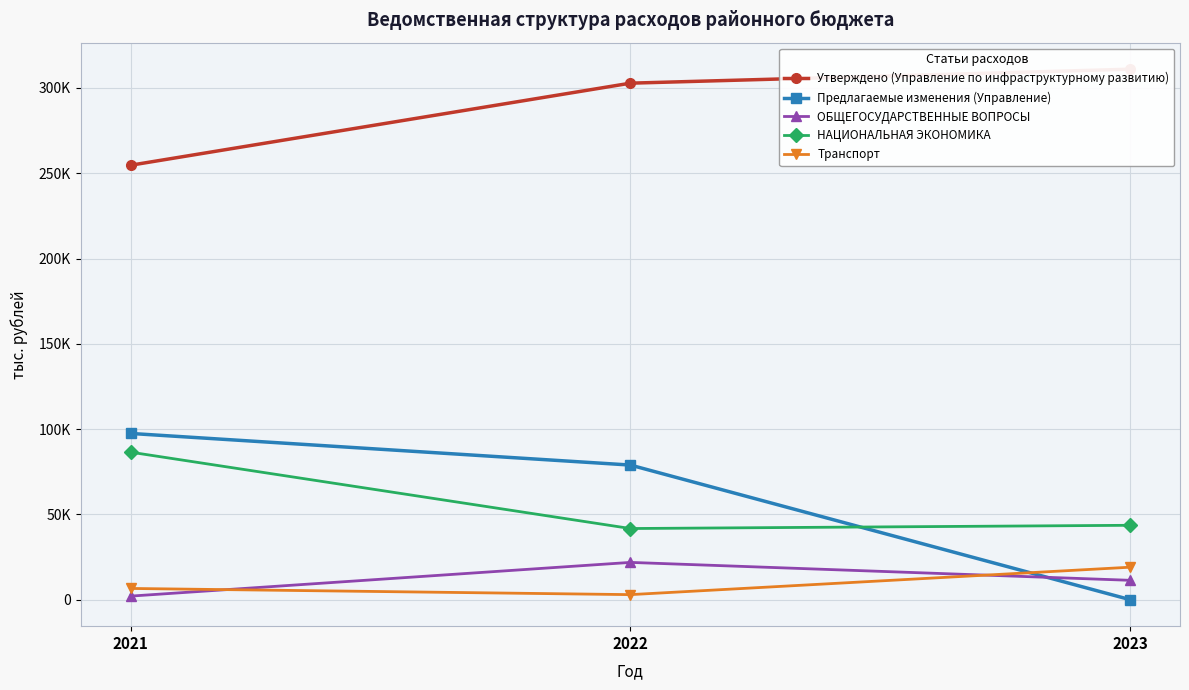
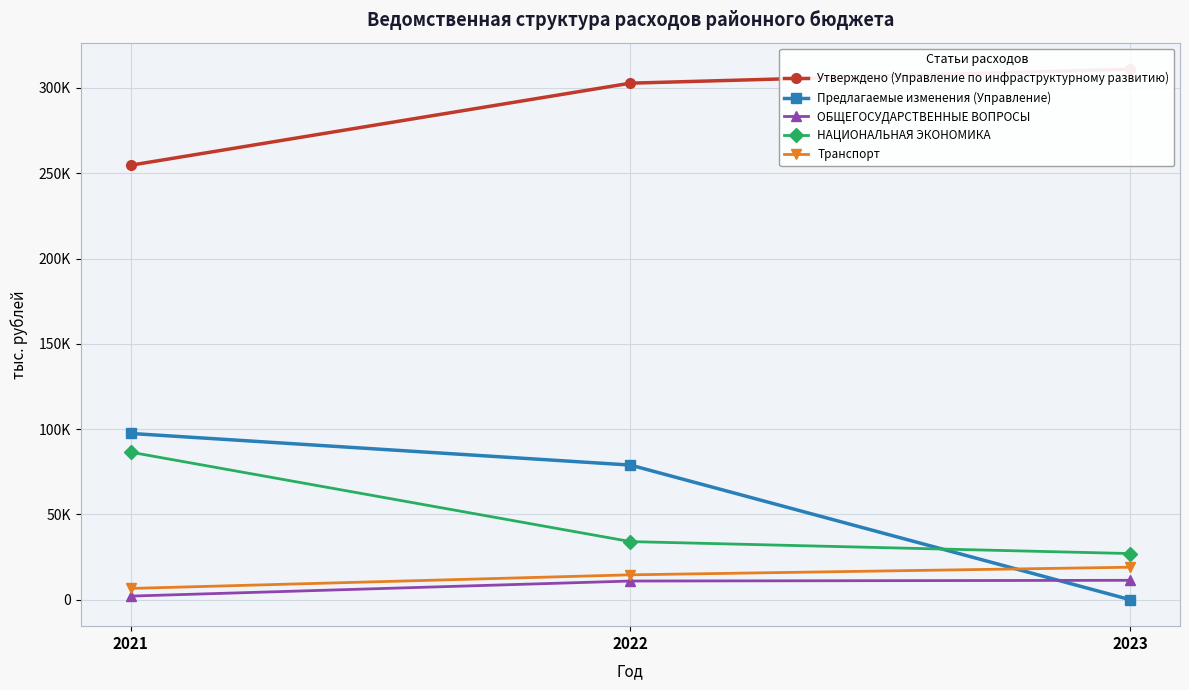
ОБЩЕГОСУДАРСТВЕННЫЕ ВОПРОСЫ, 2022: 22000 -> 11000
НАЦИОНАЛЬНАЯ ЭКОНОМИКА, 2022: 42000 -> 34000
Транспорт, 2022: 3000 -> 15000
НАЦИОНАЛЬНАЯ ЭКОНОМИКА, 2023: 44000 -> 27000
